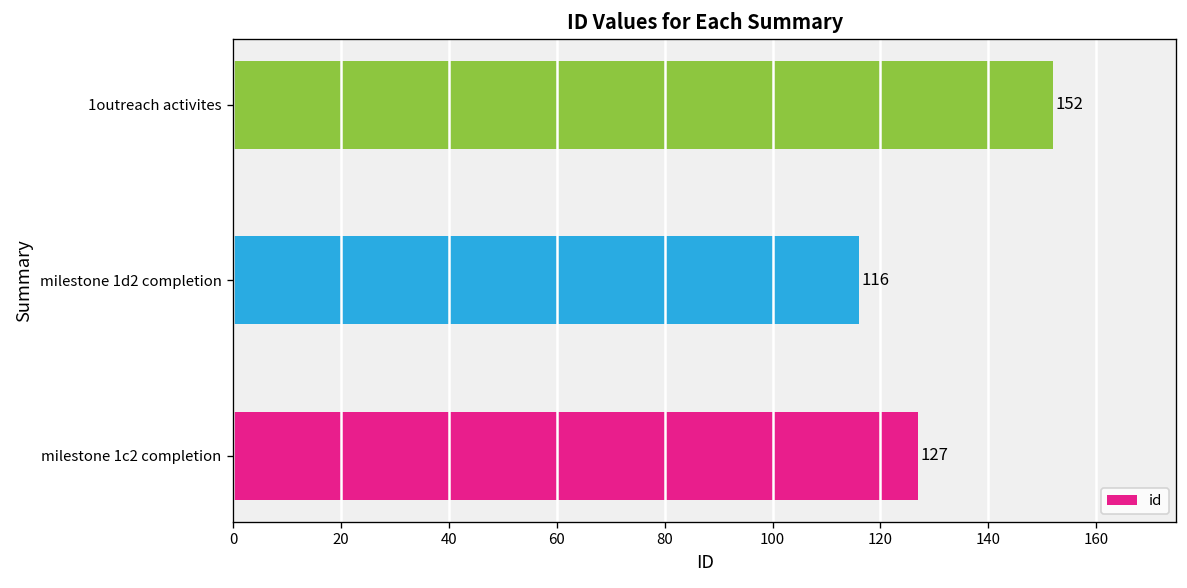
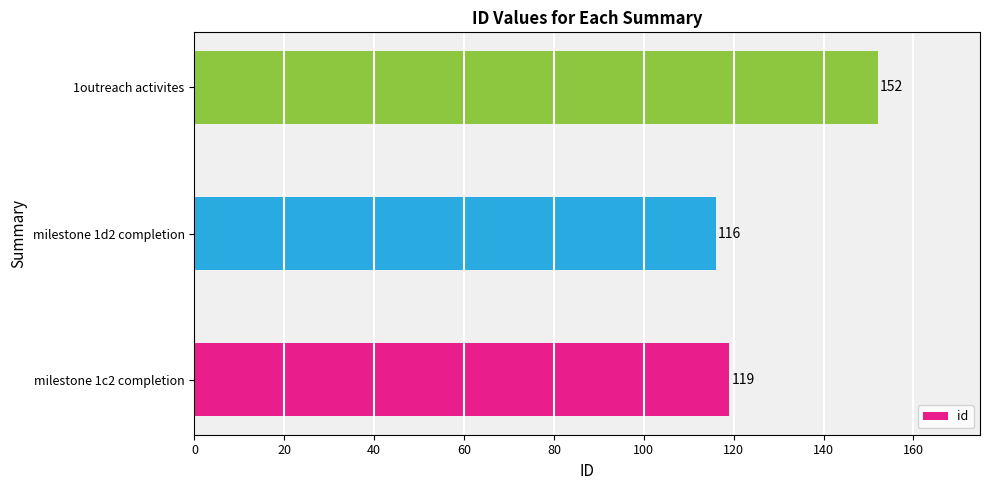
milestone 1c2 completion: 127 -> 119
